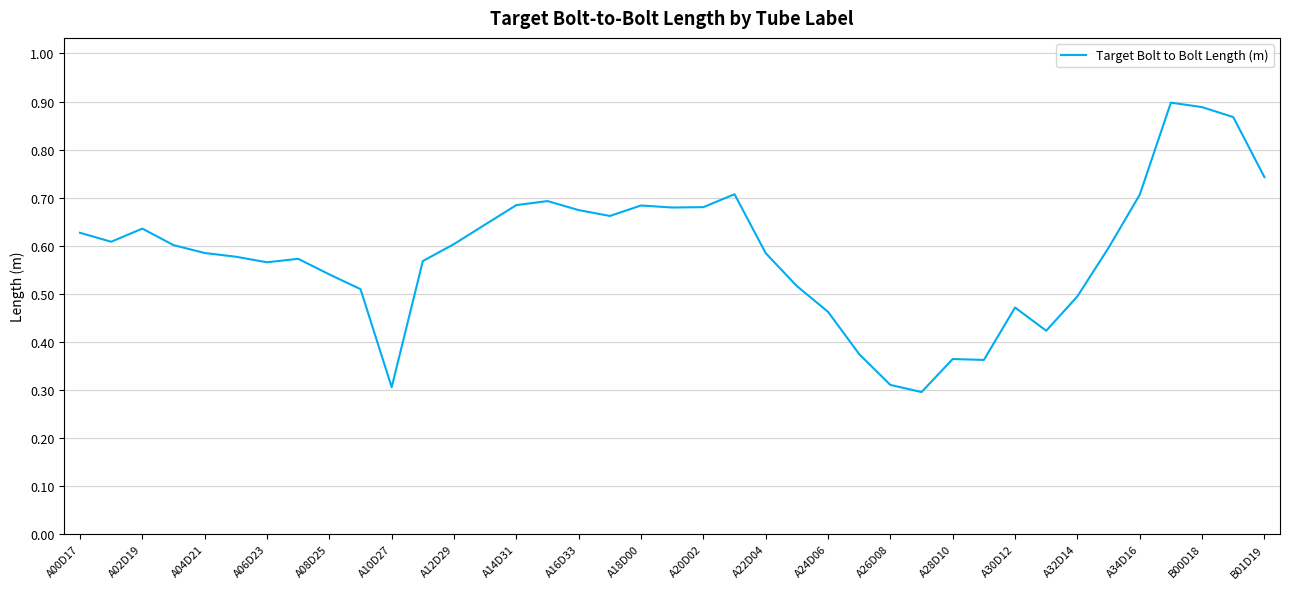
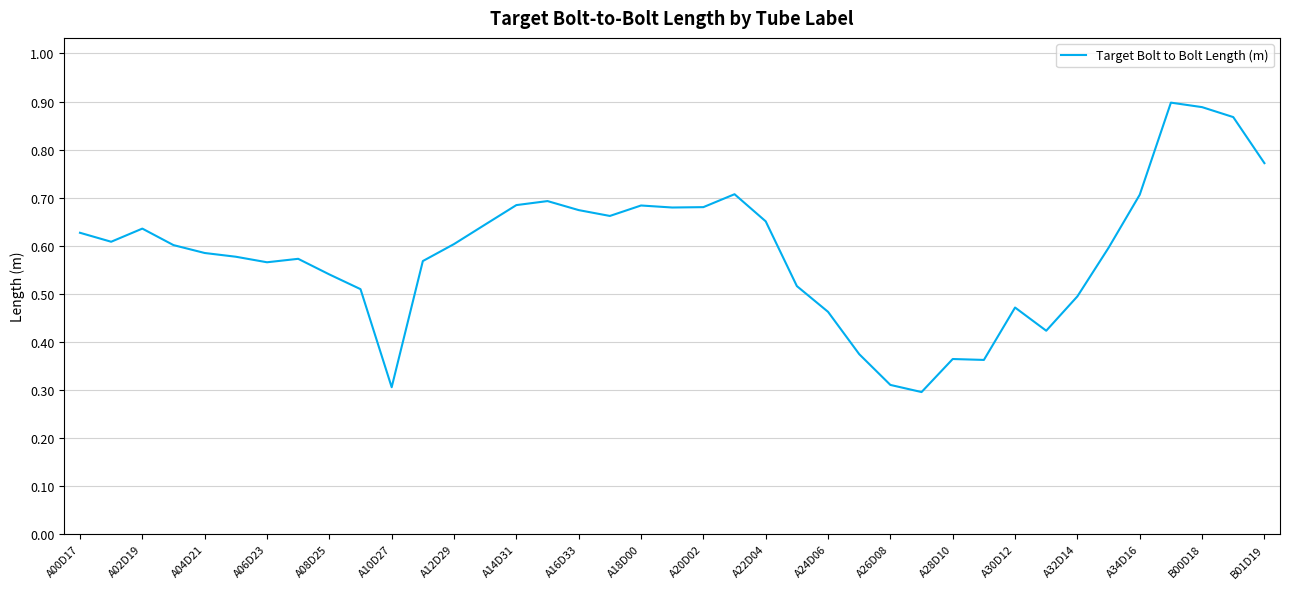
A22D04: 0.58 -> 0.65
B01D19: 0.74 -> 0.77
